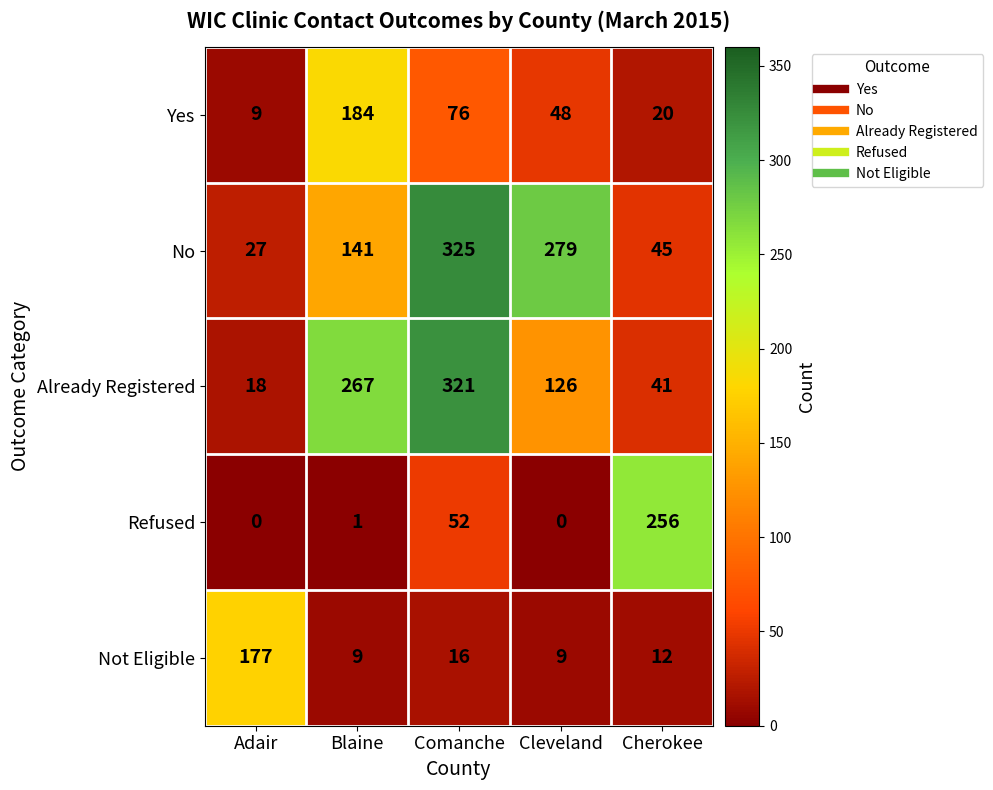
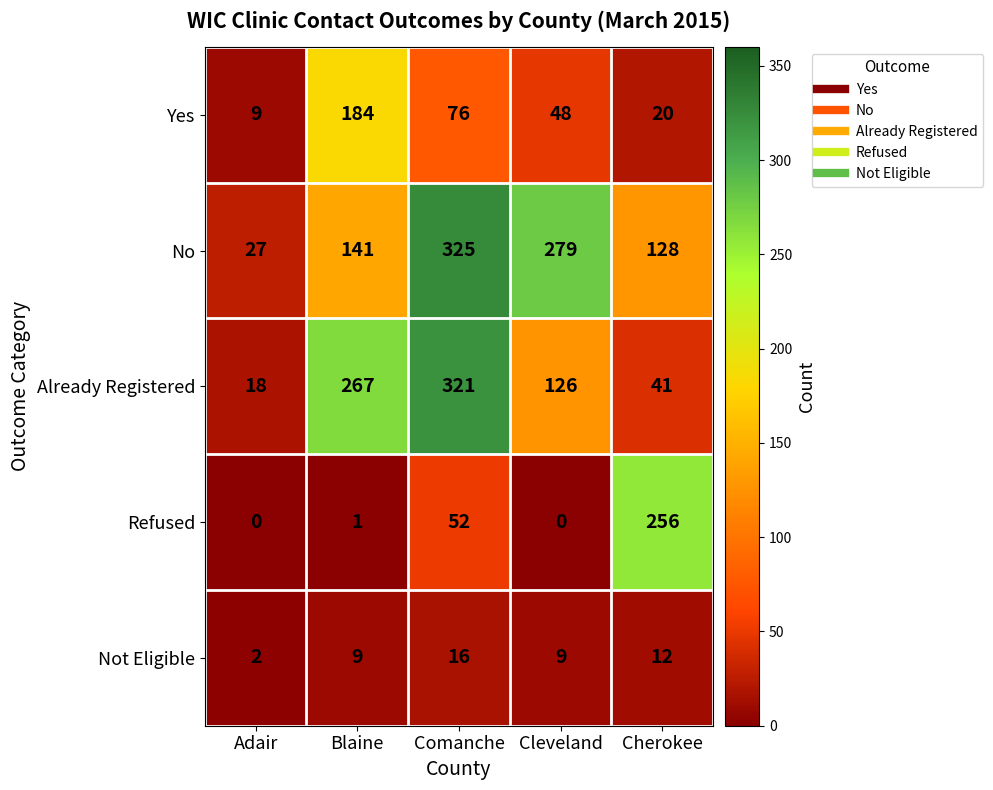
No, Cherokee: 45 -> 128
Not Eligible, Adair: 177 -> 2
